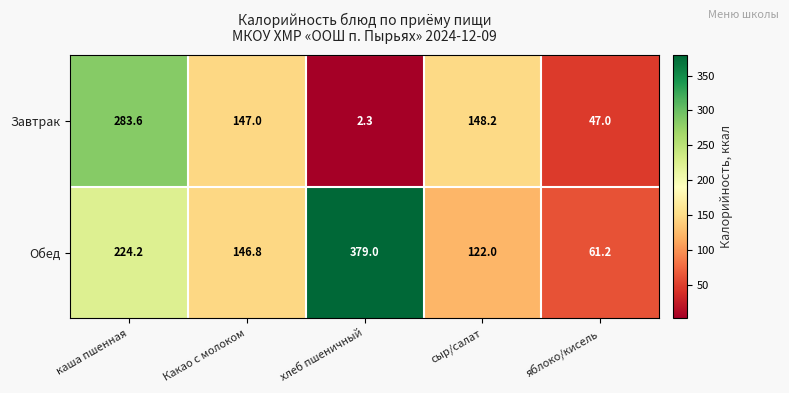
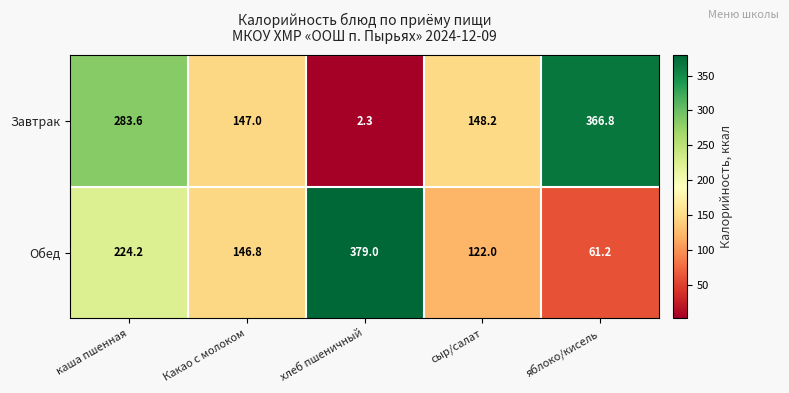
Завтрак, яблоко/кисель: 47.0 -> 366.8
